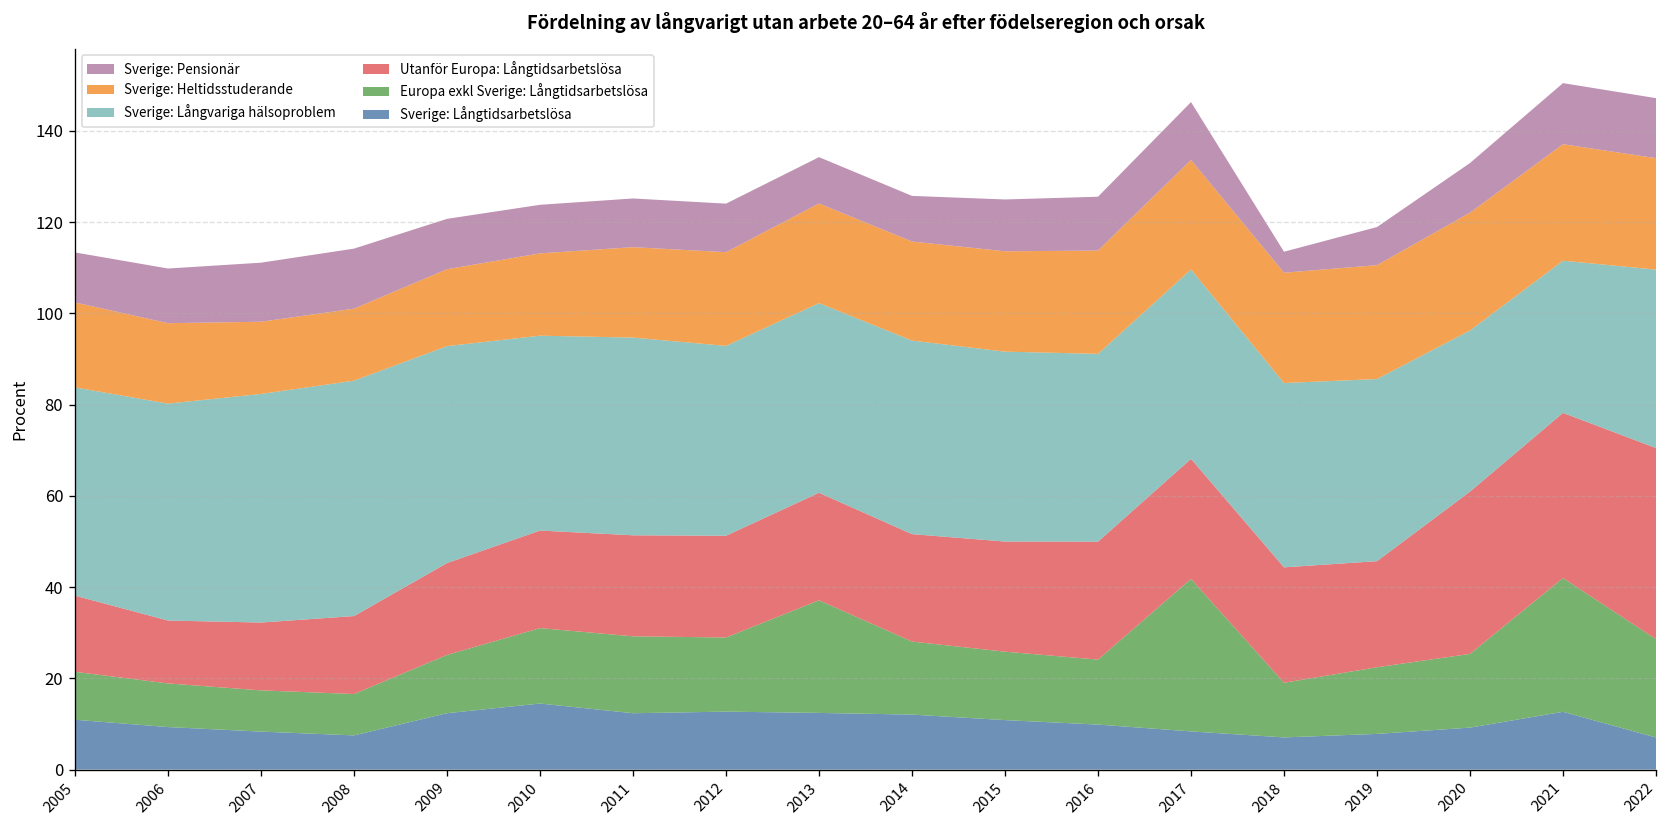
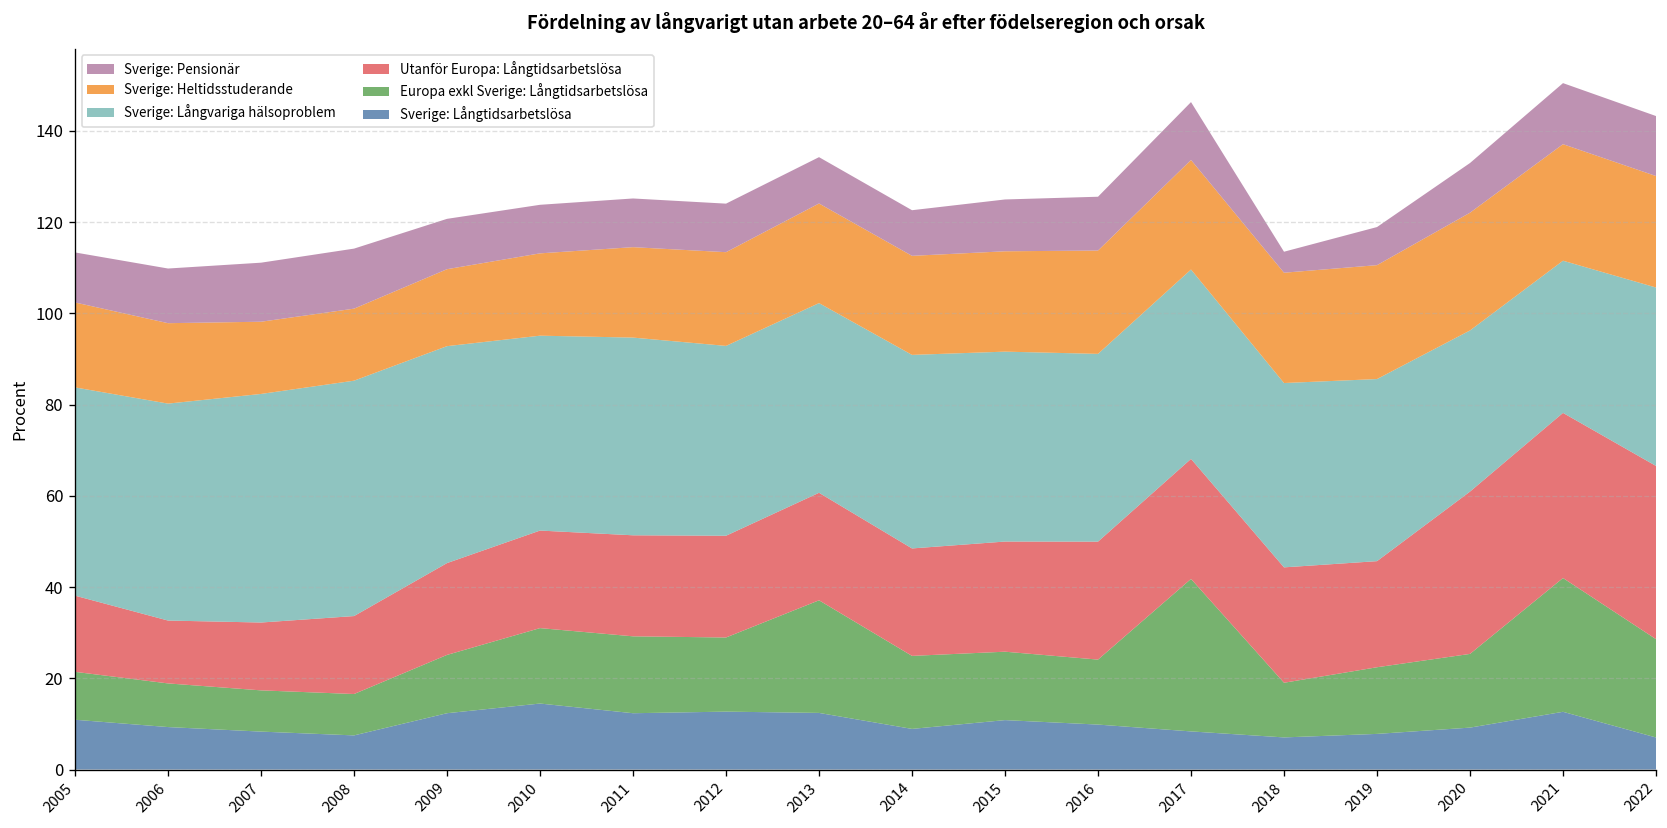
Sverige: Långtidsarbetslösa, 2014: 12 -> 9
Utanför Europa: Långtidsarbetslösa, 2022: 42 -> 38
